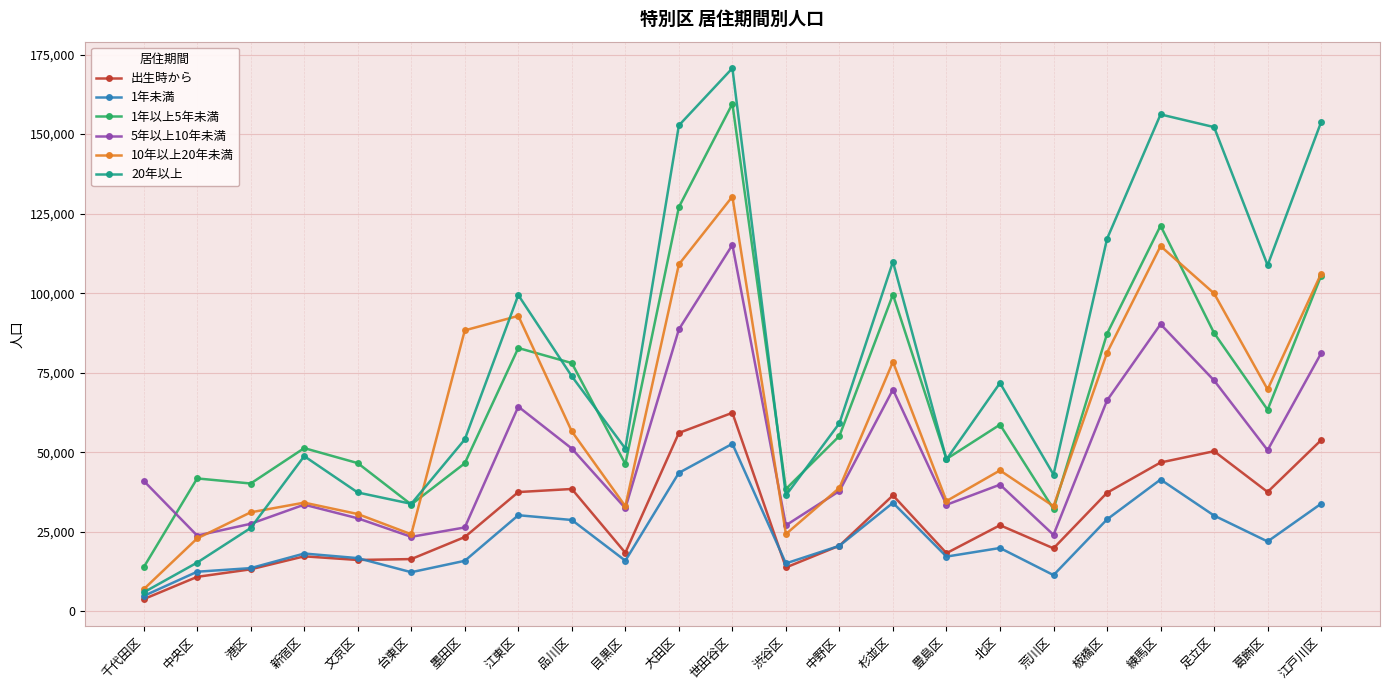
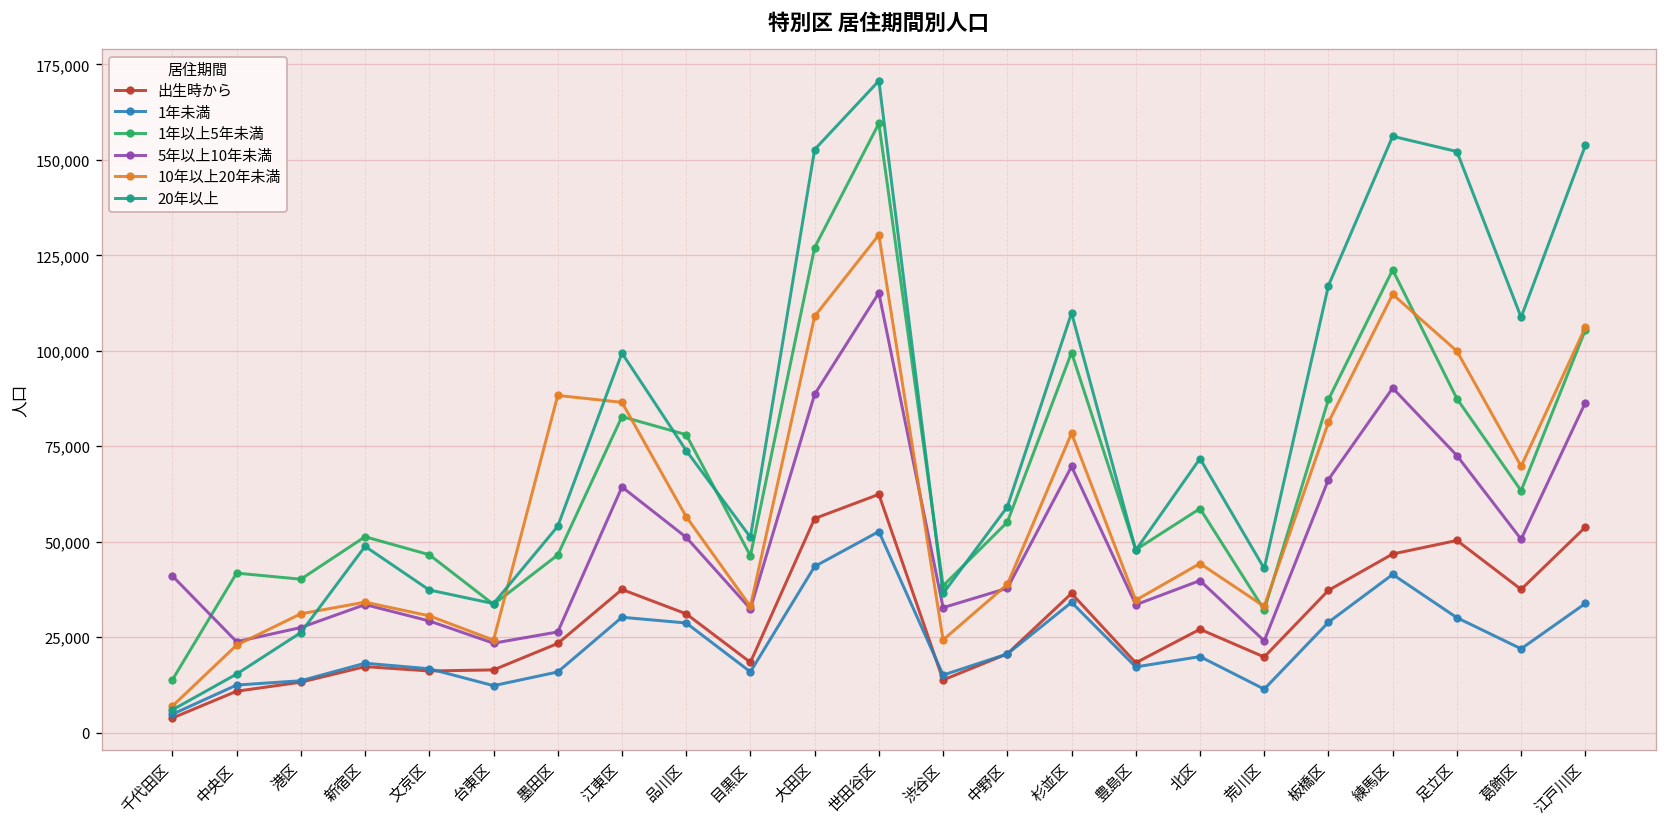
10年以上20年未満, 江東区: 93,000 -> 87,000
出生時から, 品川区: 38,000 -> 31,000
5年以上10年未満, 渋谷区: 27,000 -> 33,000
5年以上10年未満, 江戸川区: 81,000 -> 86,000
